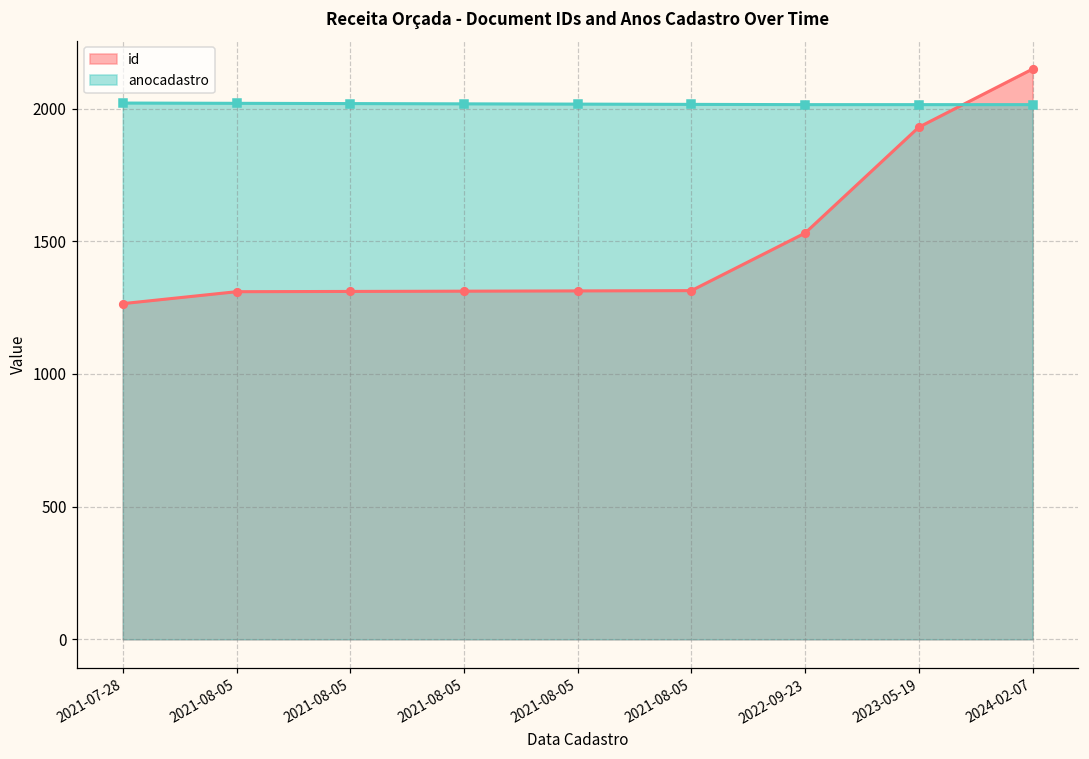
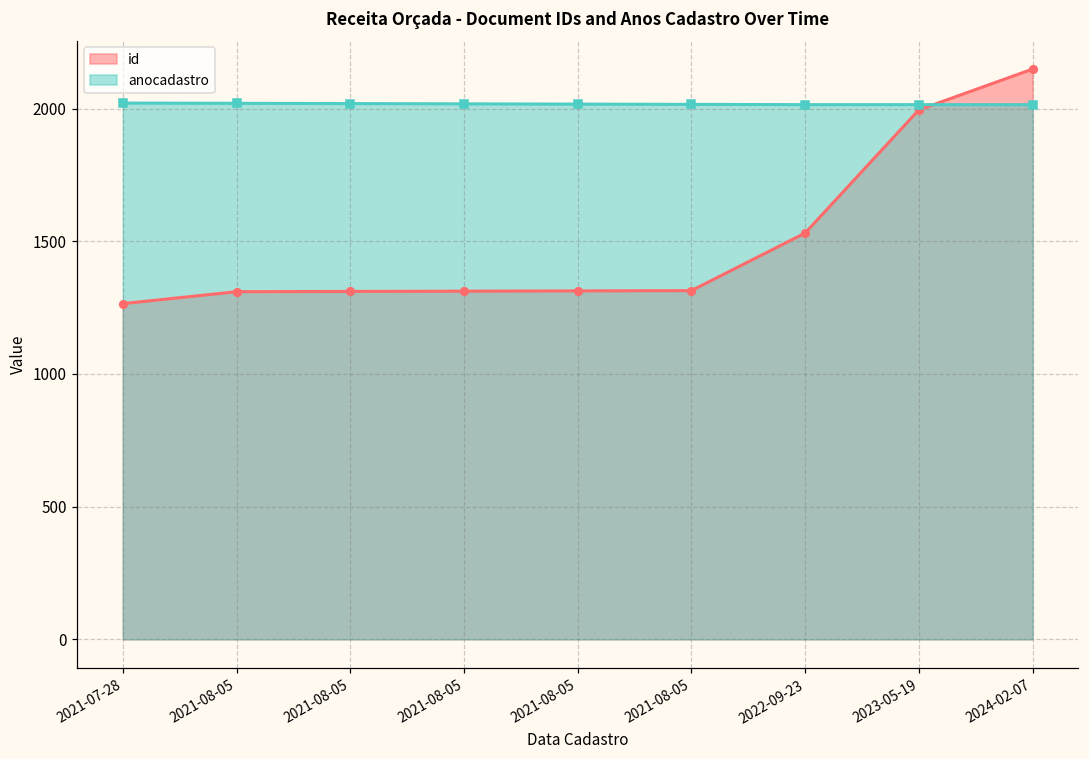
id, 2023-05-19: 1930 -> 2000
